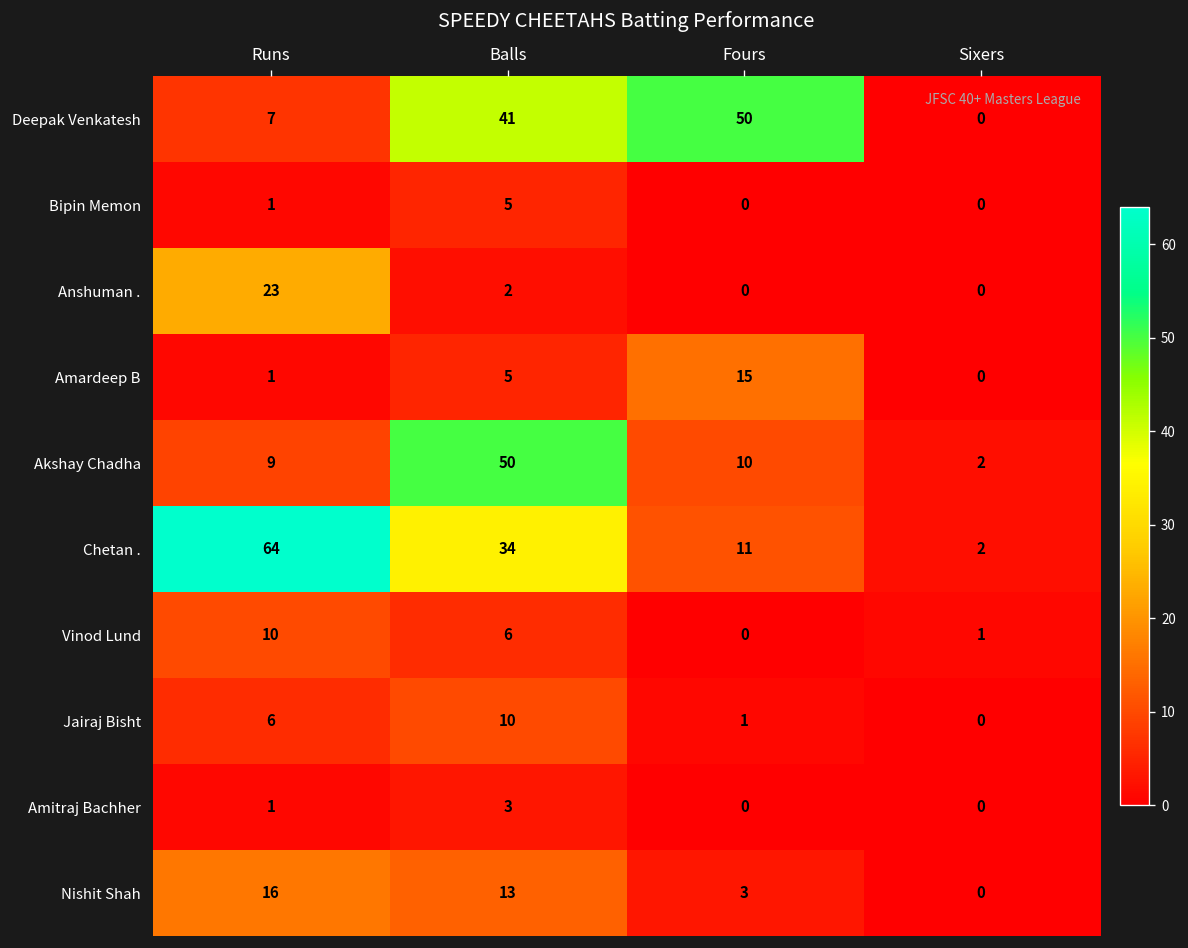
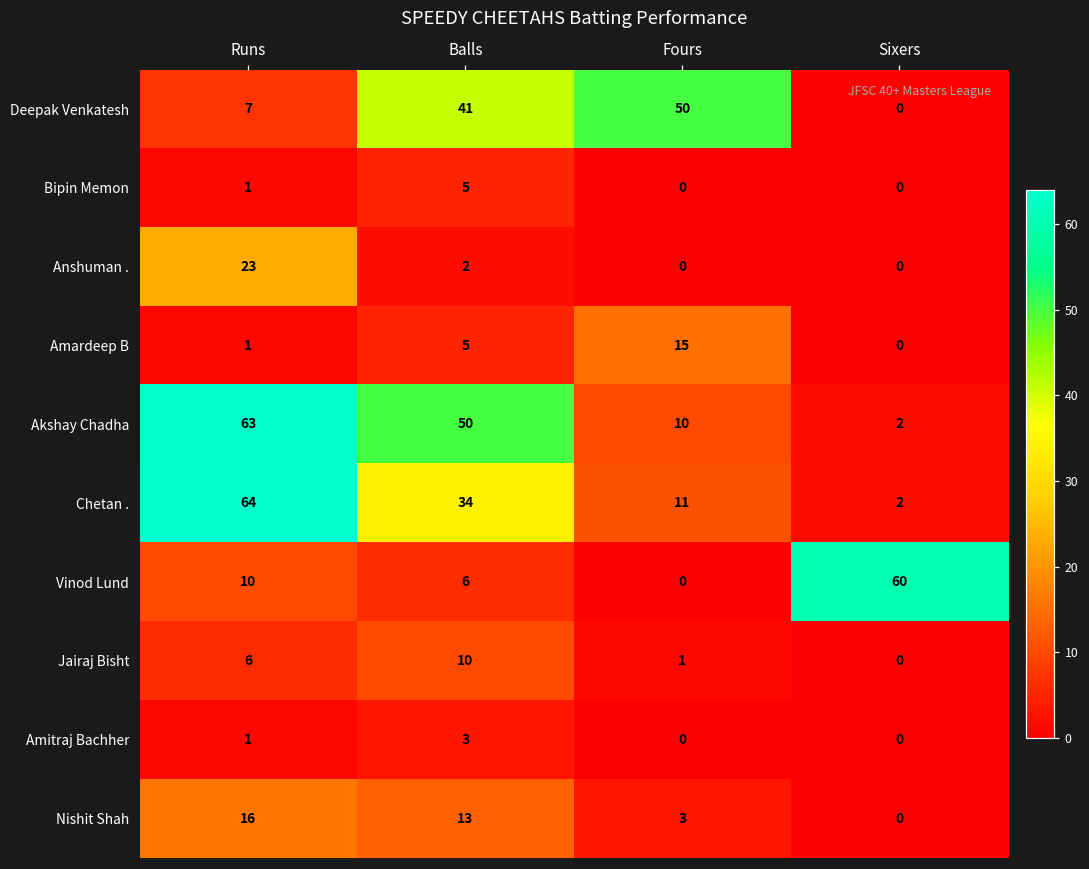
Akshay Chadha, Runs: 9 -> 63
Vinod Lund, Sixers: 1 -> 60
